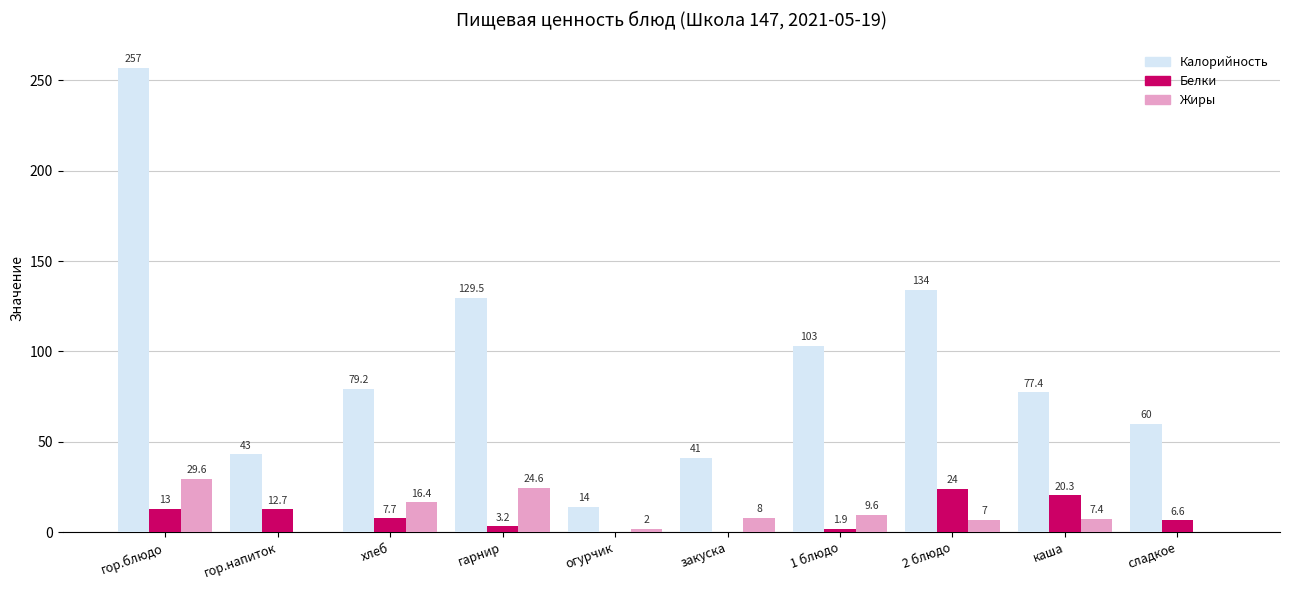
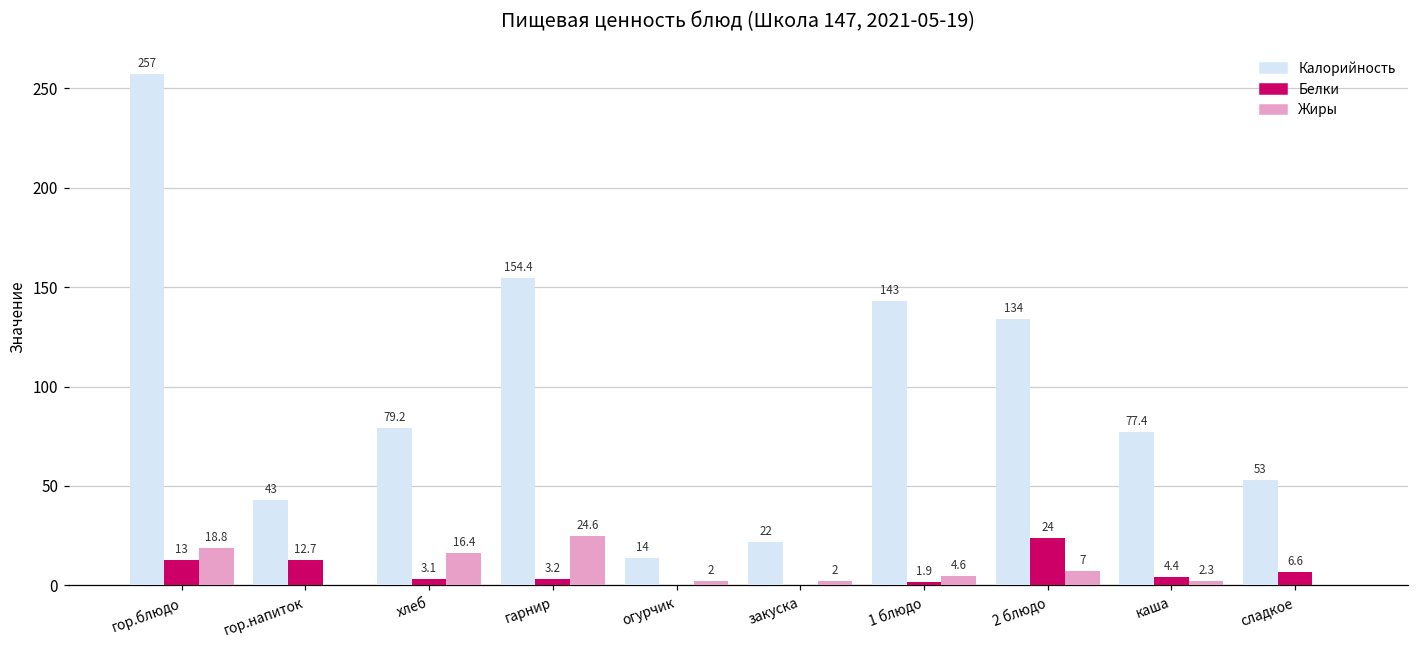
Жиры, гор.блюдо: 29.6 -> 18.8
Белки, хлеб: 7.7 -> 3.1
Калорийность, гарнир: 129.5 -> 154.4
Калорийность, закуска: 41 -> 22
Жиры, закуска: 8 -> 2
Калорийность, 1 блюдо: 103 -> 143
Жиры, 1 блюдо: 9.6 -> 4.6
Белки, каша: 20.3 -> 4.4
Жиры, каша: 7.4 -> 2.3
Калорийность, сладкое: 60 -> 53
